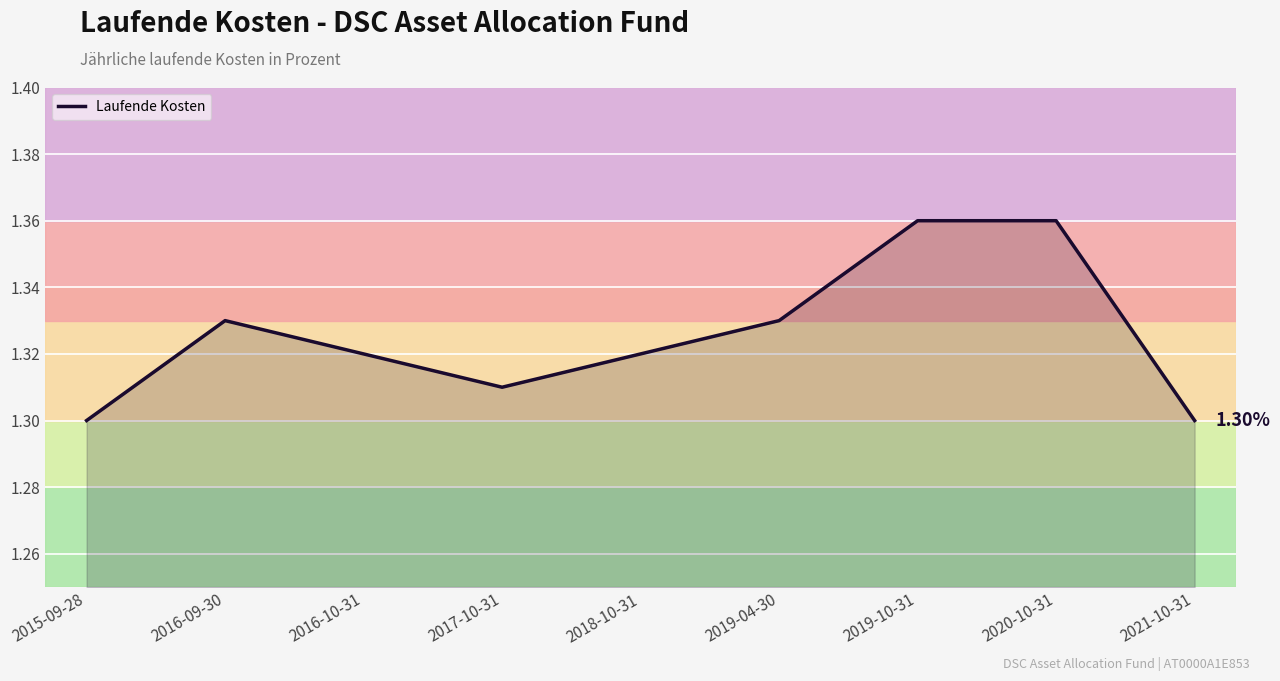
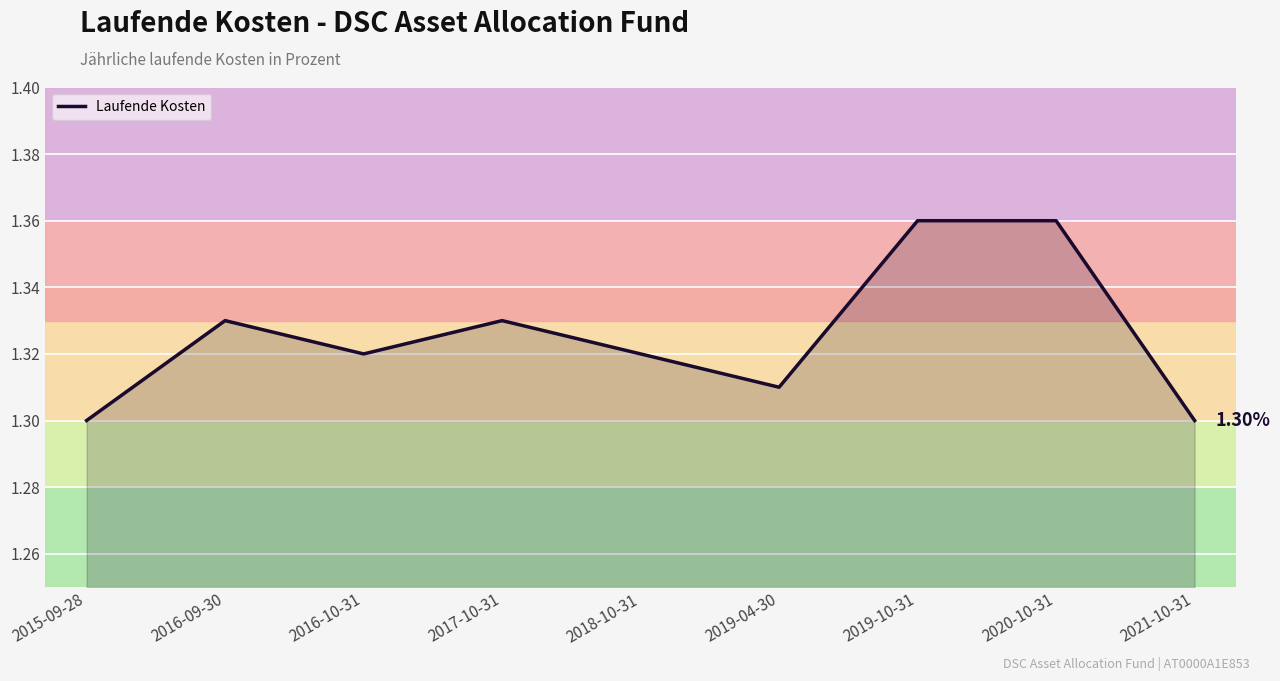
2017-10-31: 1.31 -> 1.33
2019-04-30: 1.33 -> 1.31
